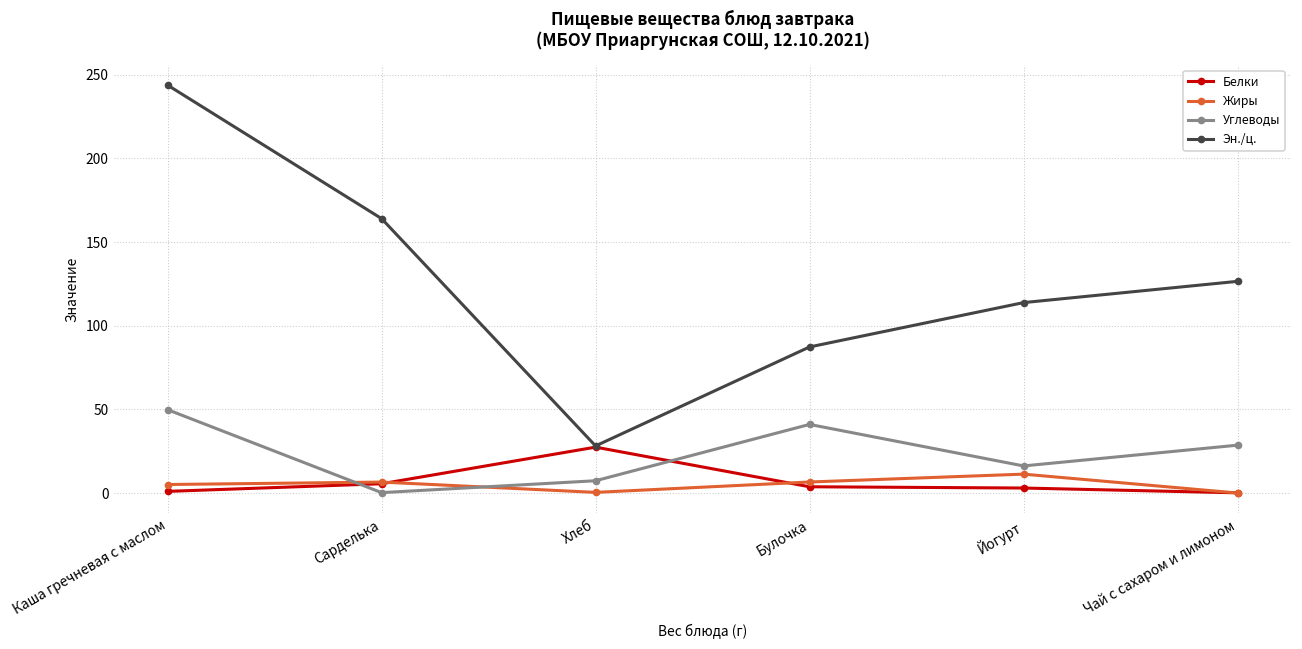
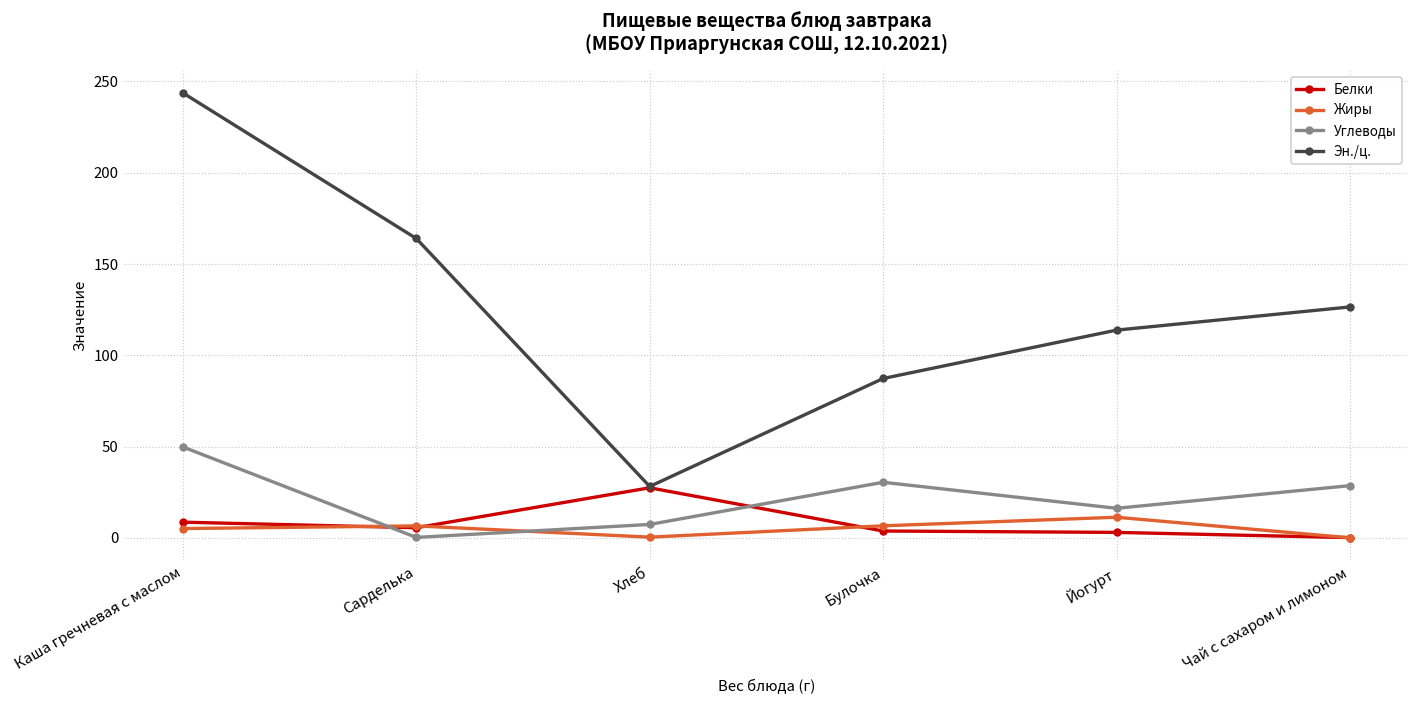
Белки, Каша гречневая с маслом: 1 -> 9
Углеводы, Булочка: 41 -> 30
